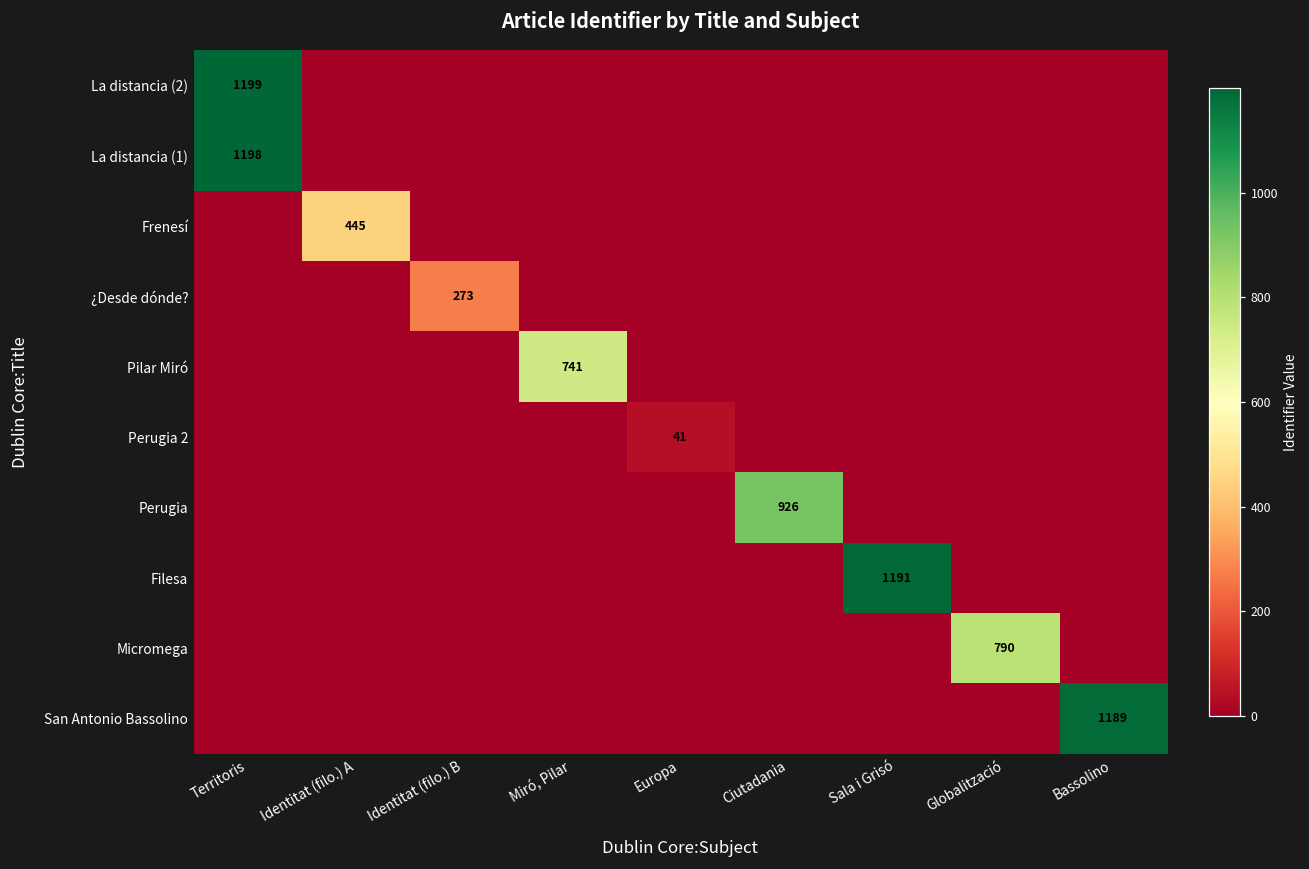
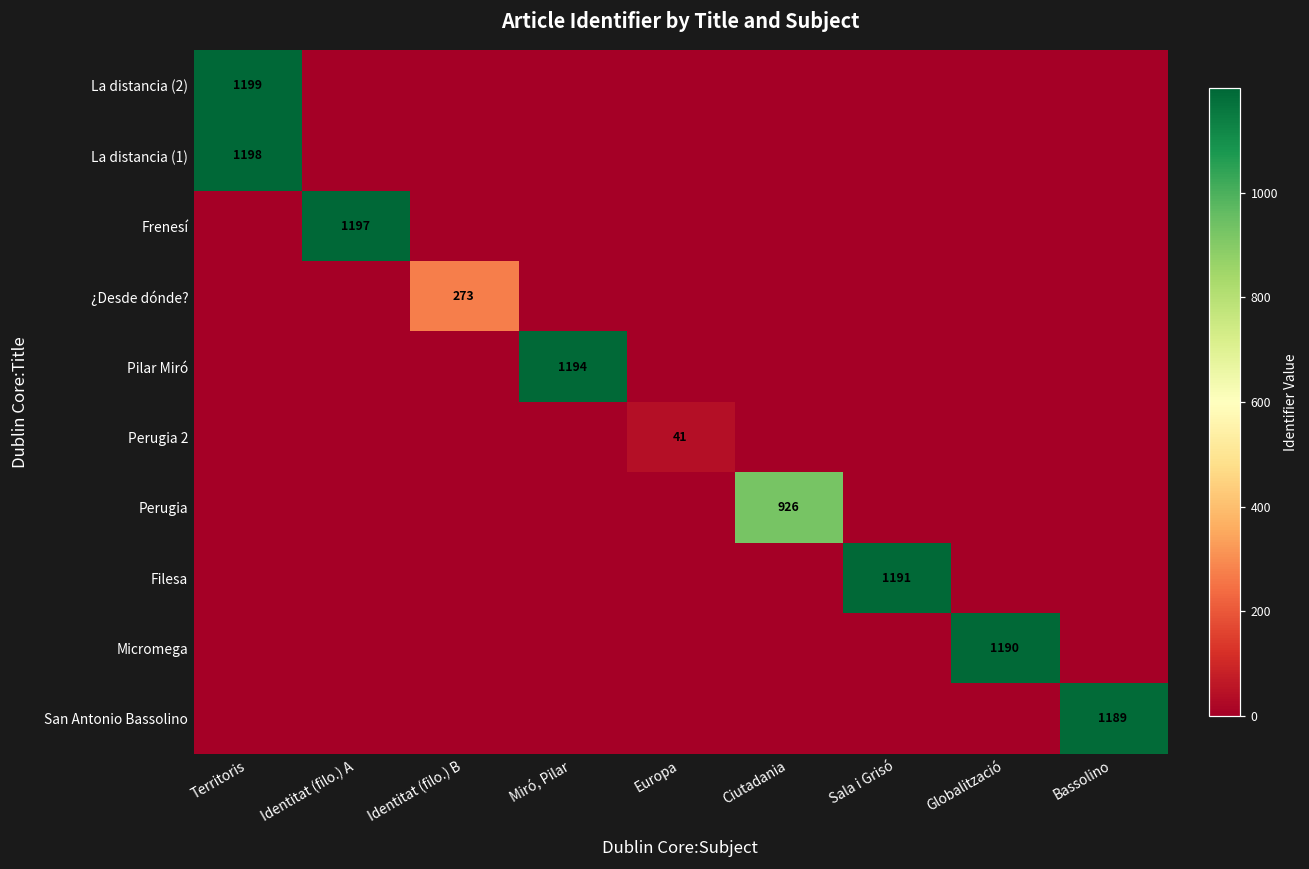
Frenesí, Identitat (filo.) A: 445 -> 1197
Pilar Miró, Miró, Pilar: 741 -> 1194
Micromega, Globalització: 790 -> 1190
